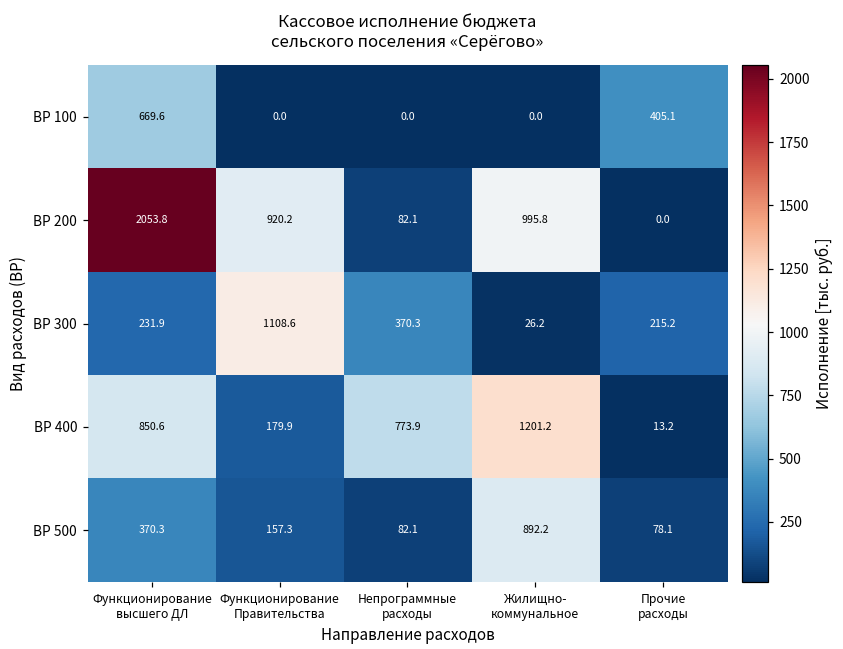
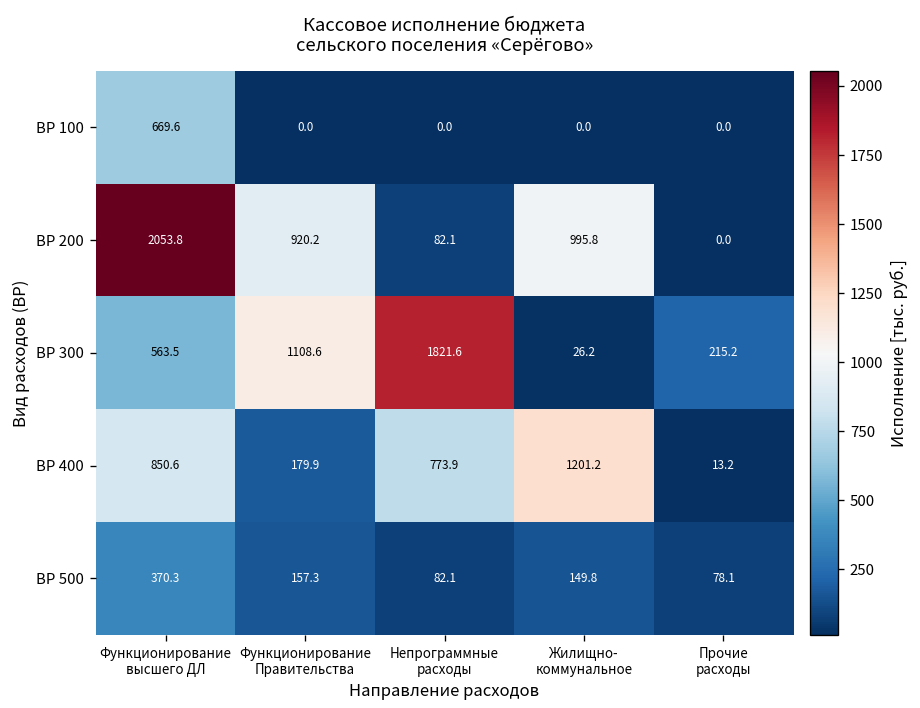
ВР 100, Прочие расходы: 405.1 -> 0.0
ВР 300, Функционирование высшего ДЛ: 231.9 -> 563.5
ВР 300, Непрограммные расходы: 370.3 -> 1821.6
ВР 500, Жилищно- коммунальное: 892.2 -> 149.8
